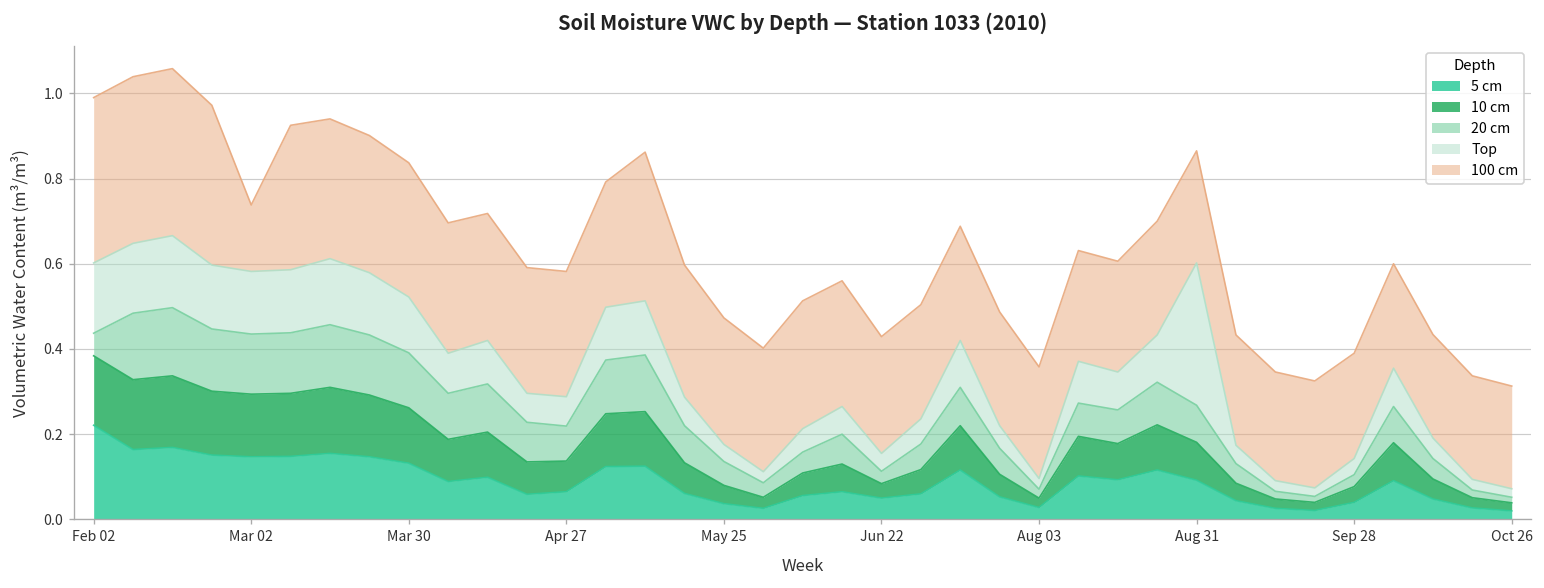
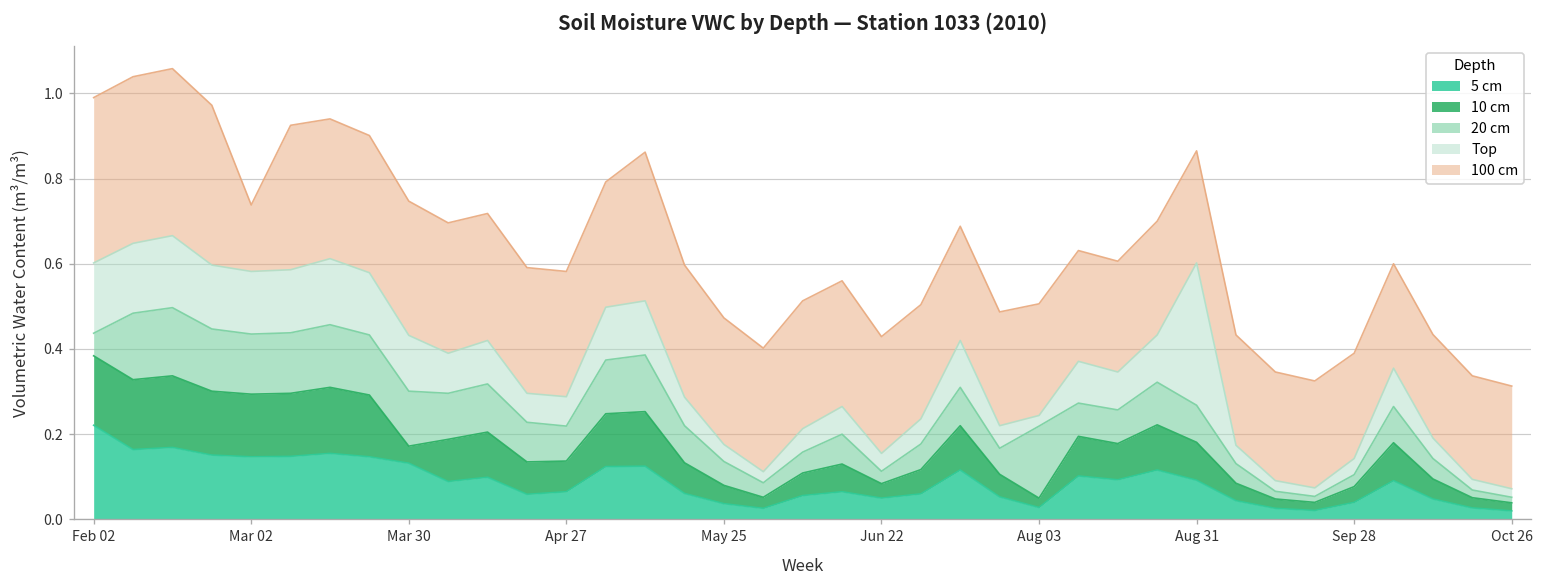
10 cm, Mar 30: 0.13 -> 0.04
20 cm, Aug 03: 0.02 -> 0.17
